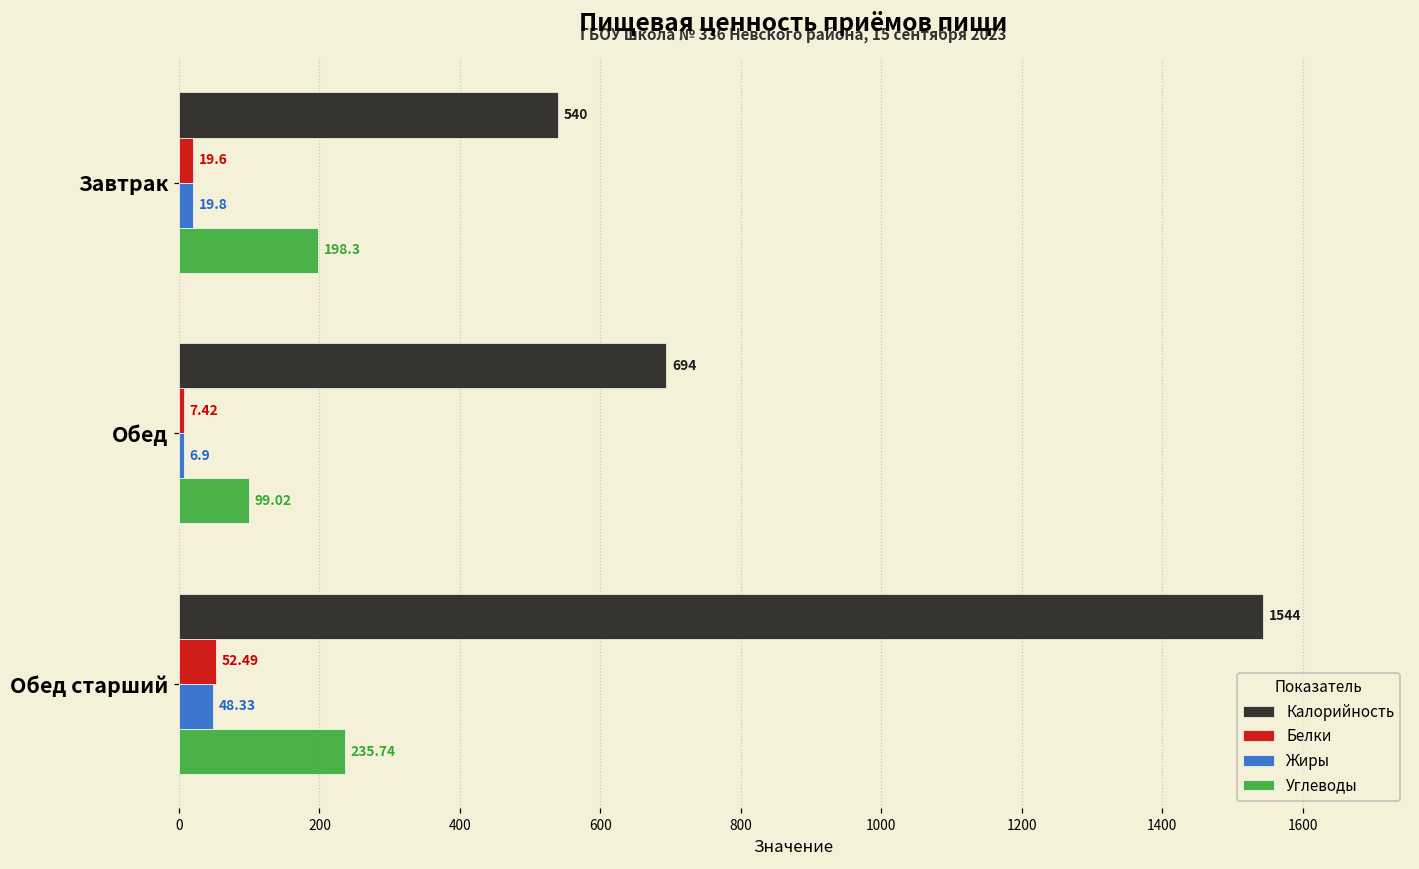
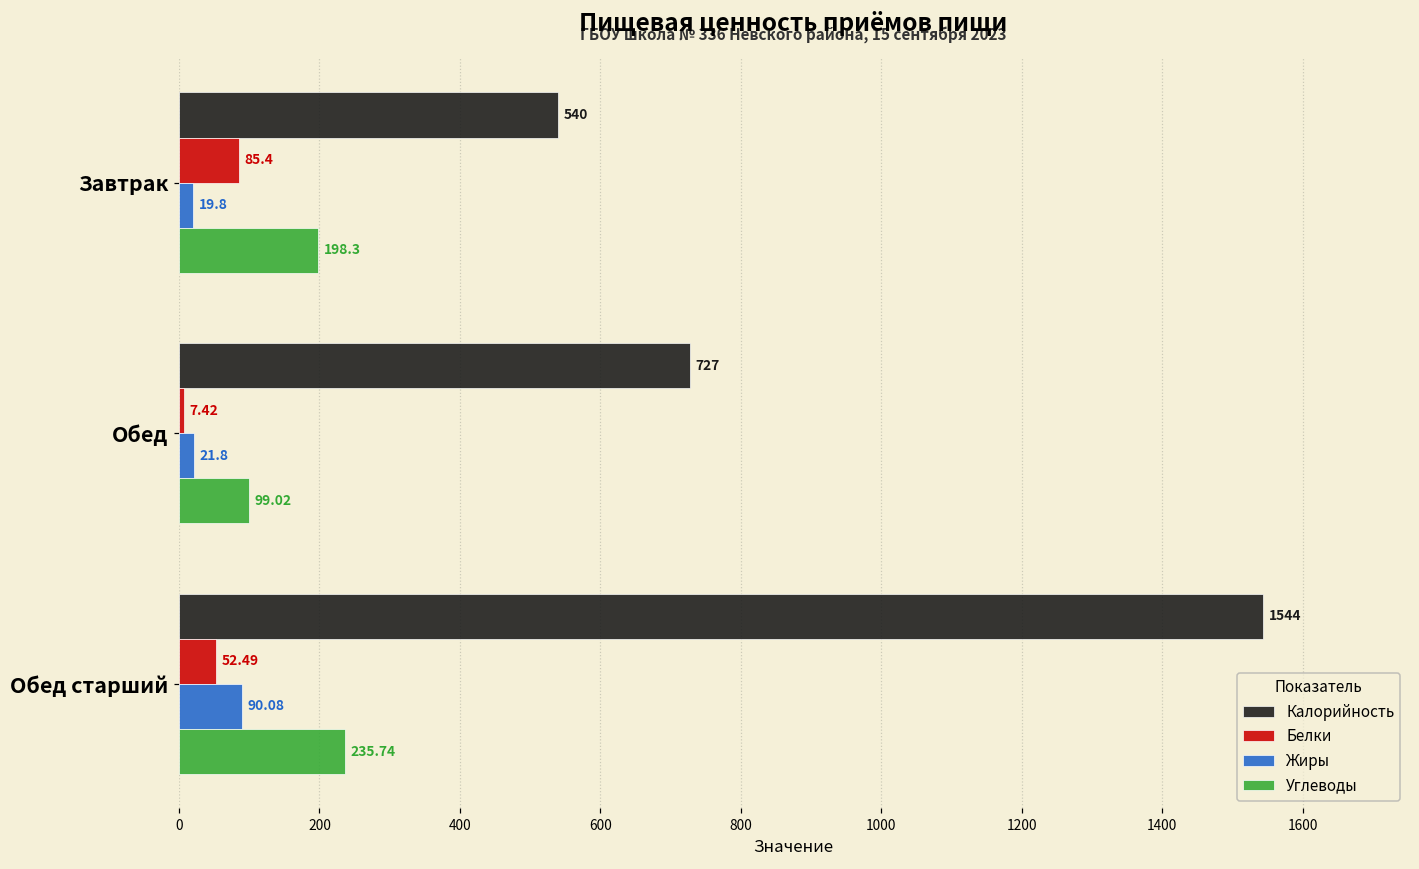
Белки, Завтрак: 19.6 -> 85.4
Калорийность, Обед: 694 -> 727
Жиры, Обед: 6.9 -> 21.8
Жиры, Обед старший: 48.33 -> 90.08
